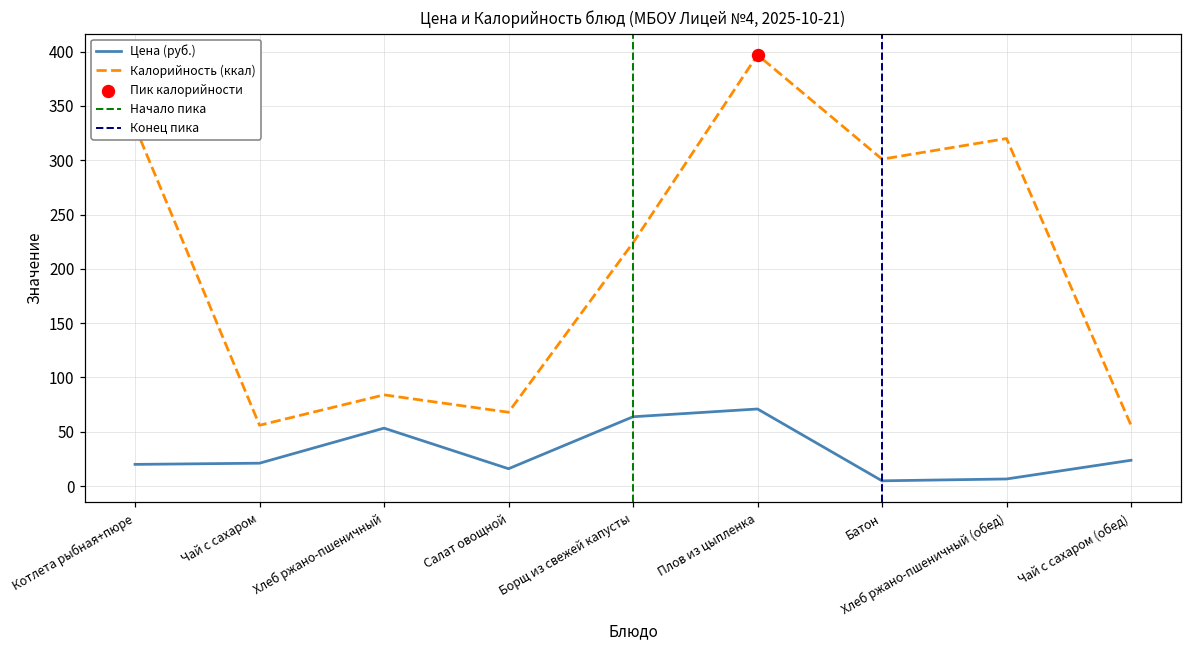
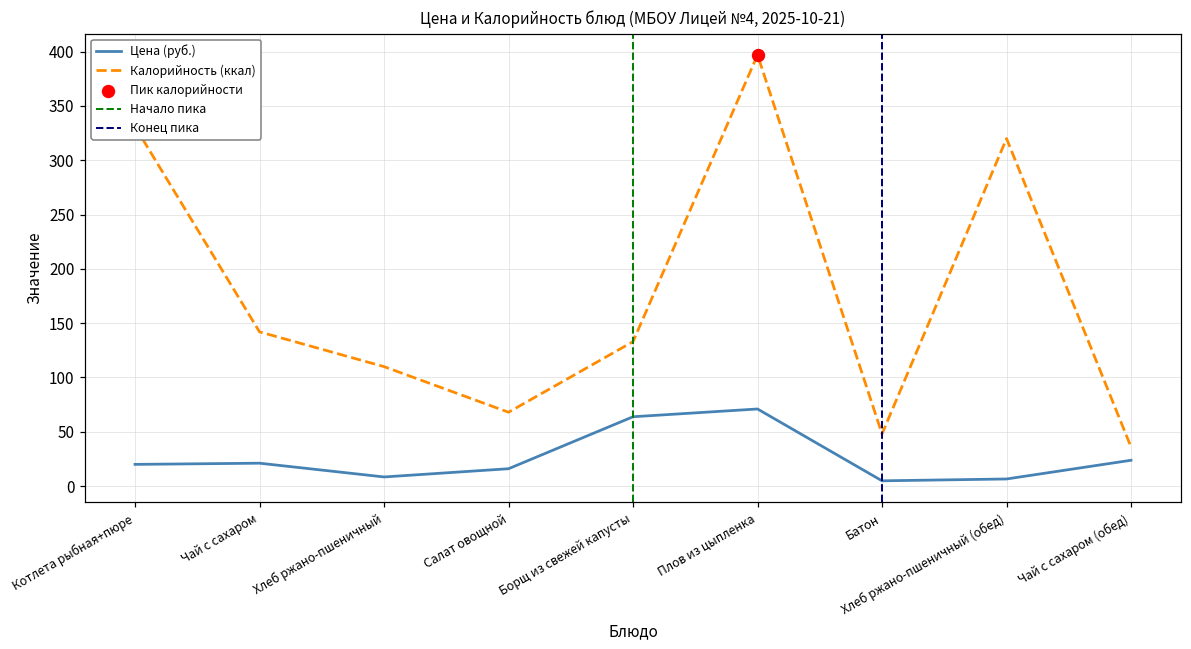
Калорийность (ккал), Чай с сахаром: 60 -> 140
Цена (руб.), Хлеб ржано-пшеничный: 50 -> 10
Калорийность (ккал), Хлеб ржано-пшеничный: 80 -> 110
Калорийность (ккал), Борщ из свежей капусты: 220 -> 130
Калорийность (ккал), Батон: 300 -> 50
Калорийность (ккал), Чай с сахаром (обед): 60 -> 40
